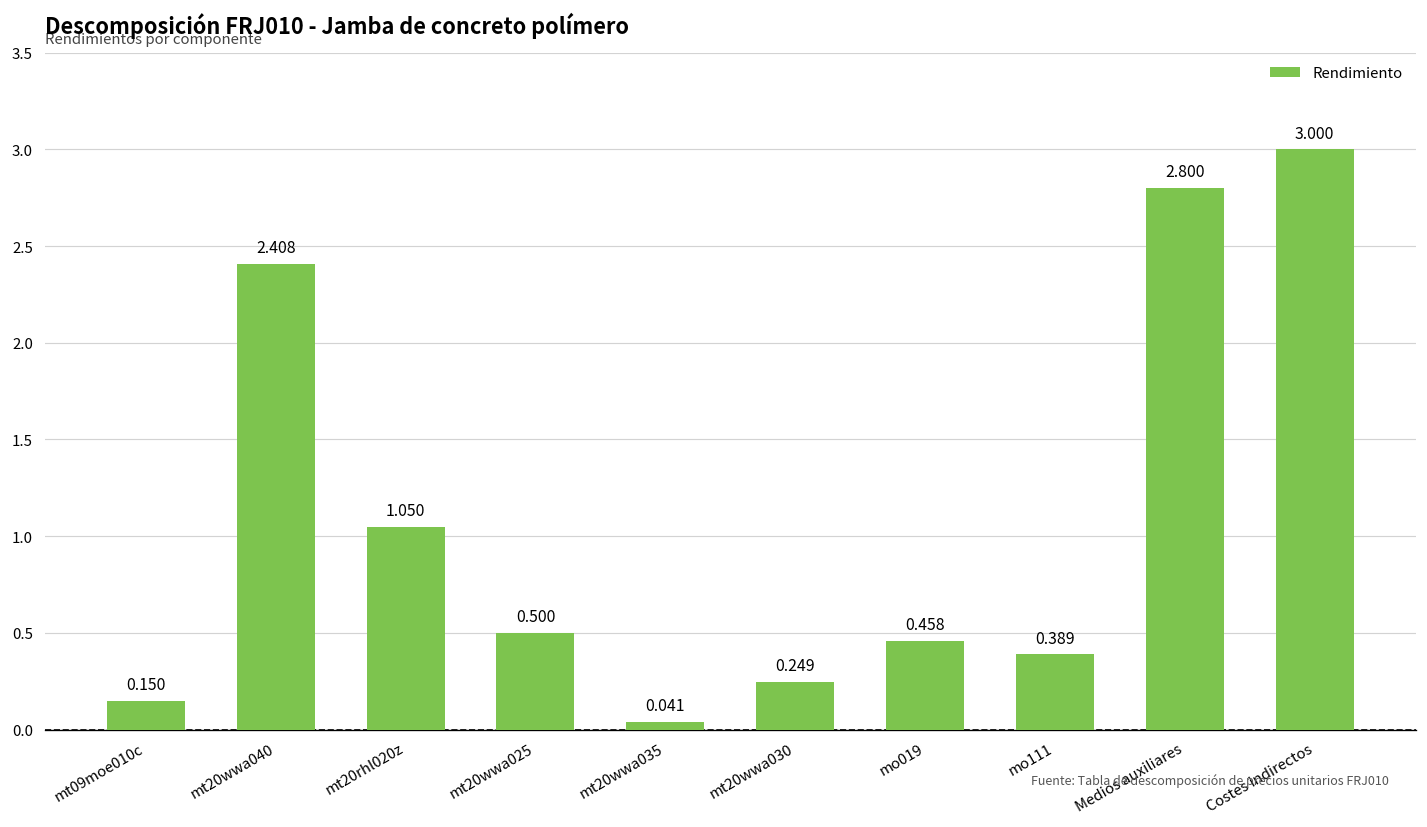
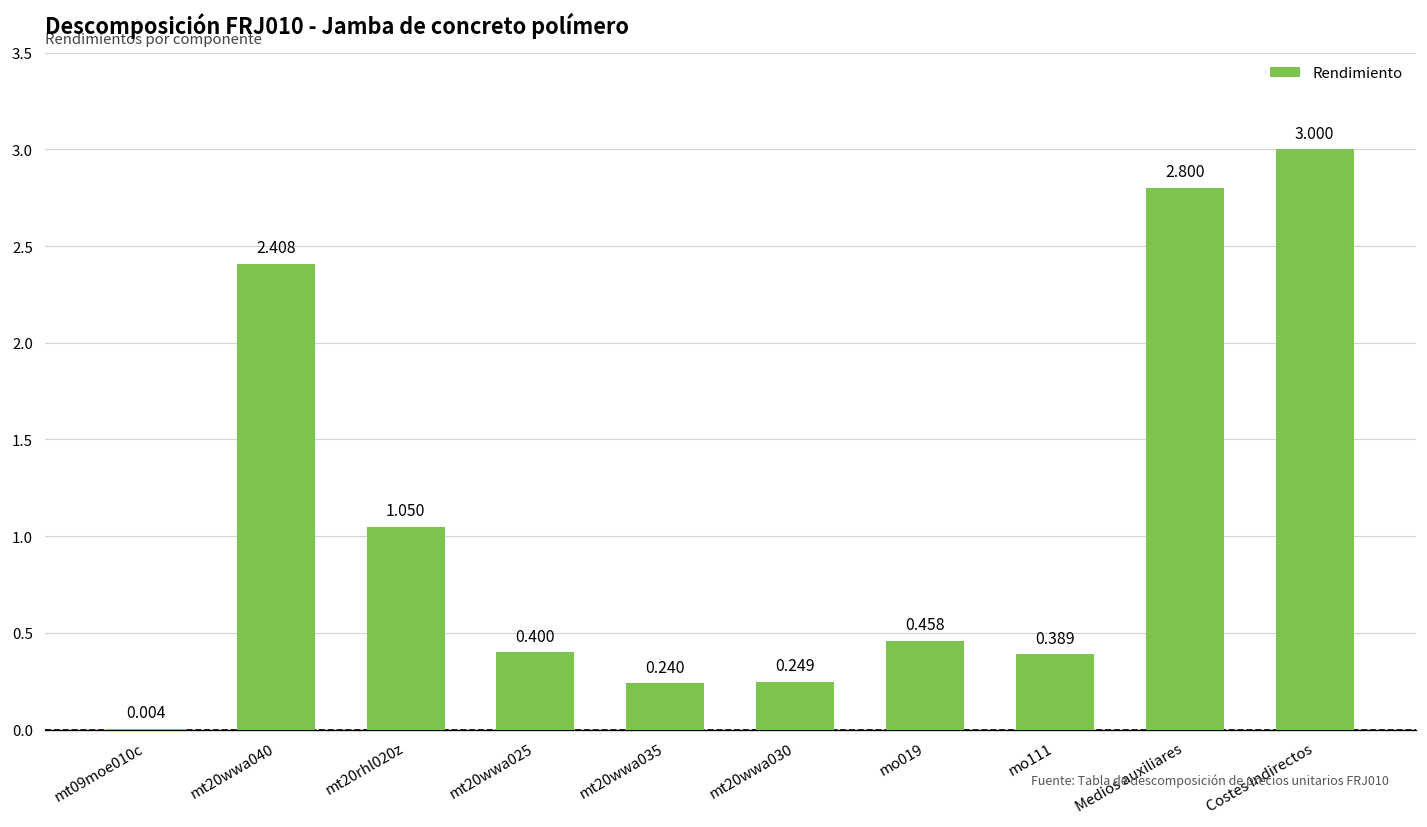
mt09moe010c: 0.150 -> 0.004
mt20wwa025: 0.500 -> 0.400
mt20wwa035: 0.041 -> 0.240
